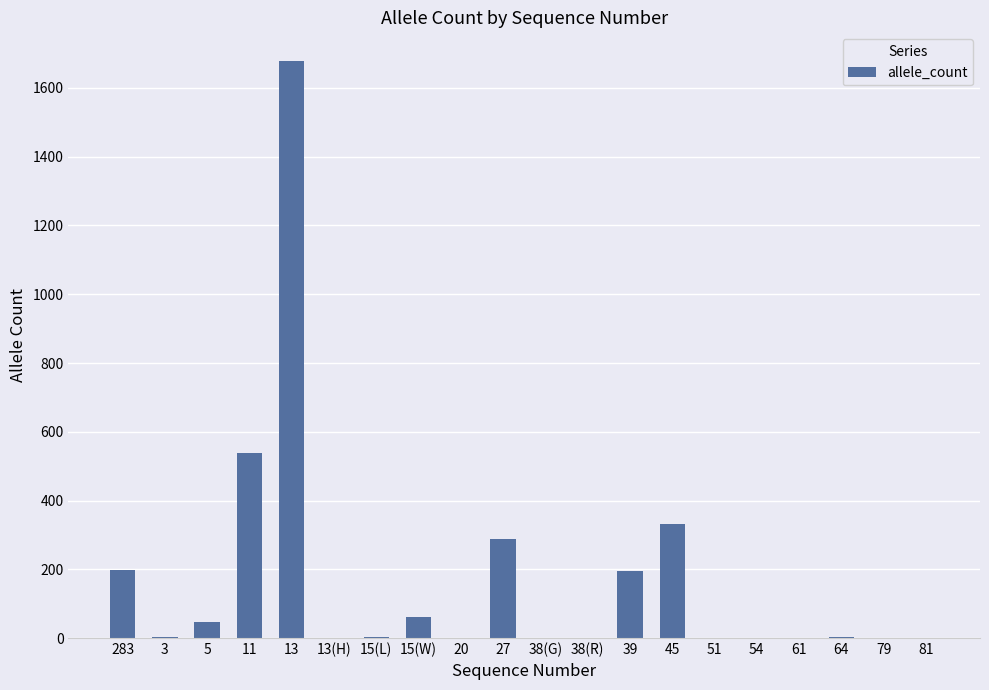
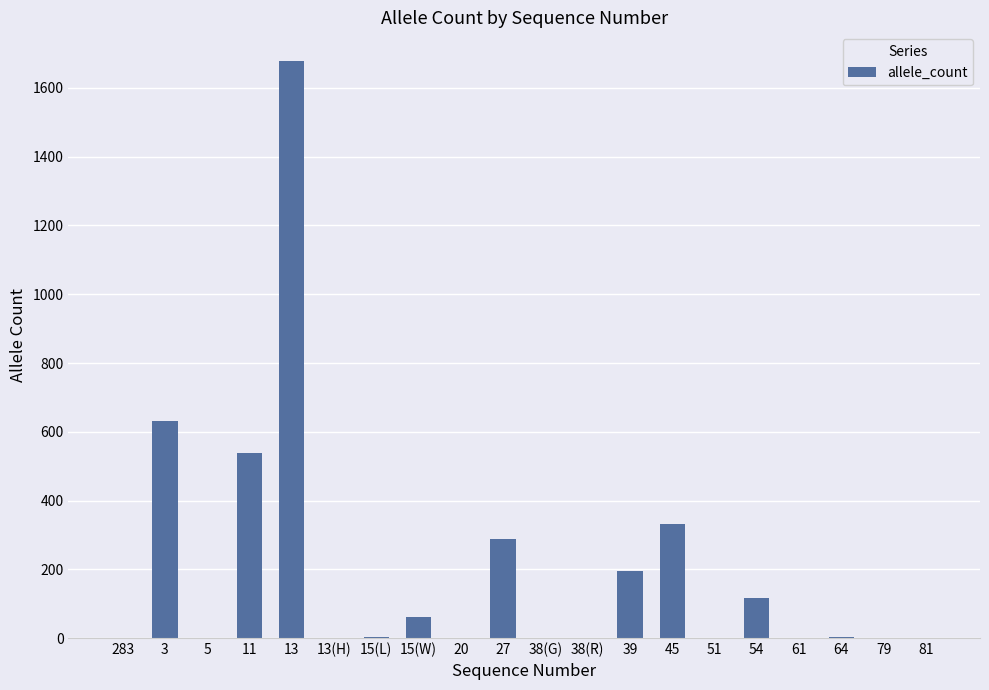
283: 200 -> 0
3: 0 -> 630
5: 50 -> 0
54: 0 -> 120
